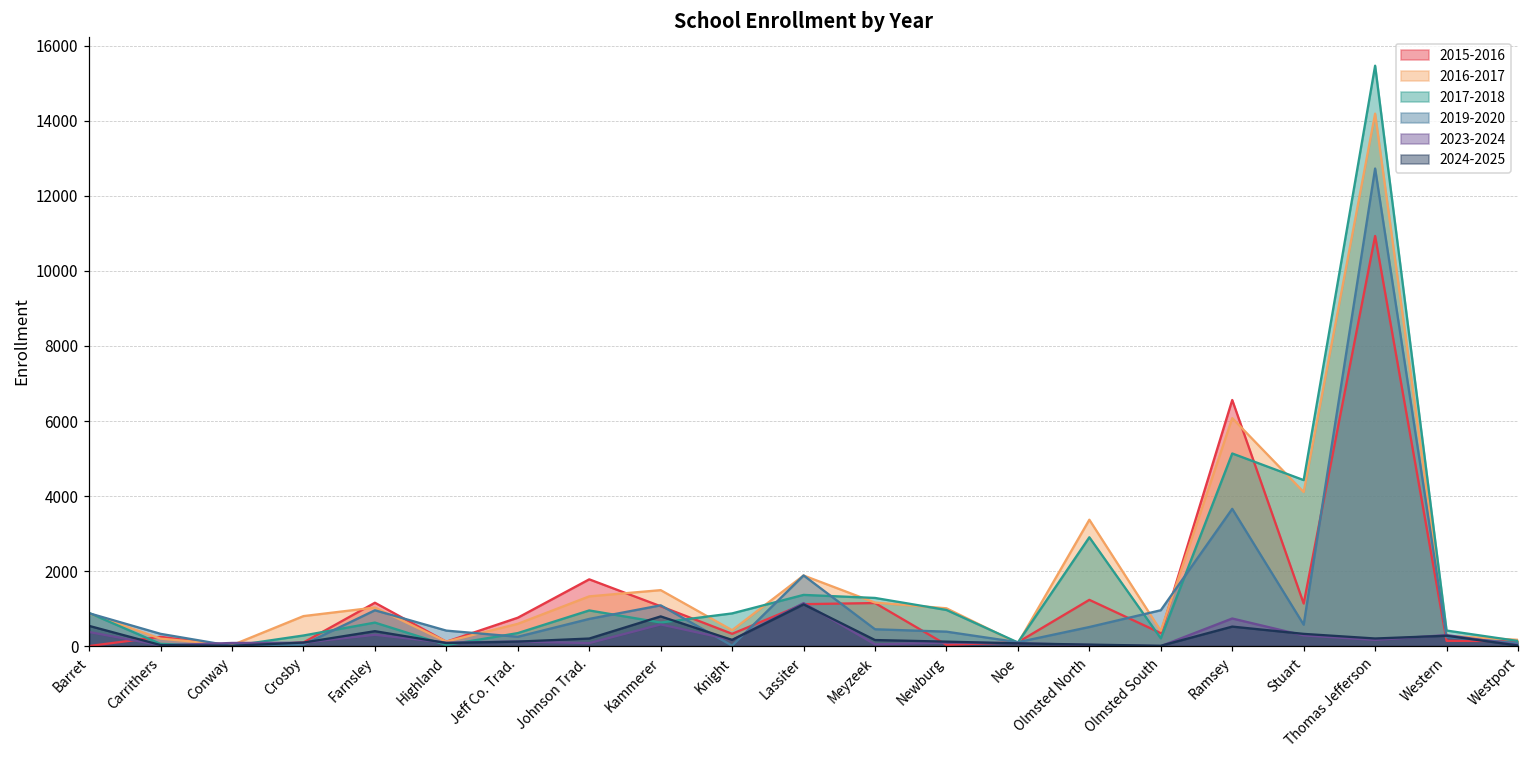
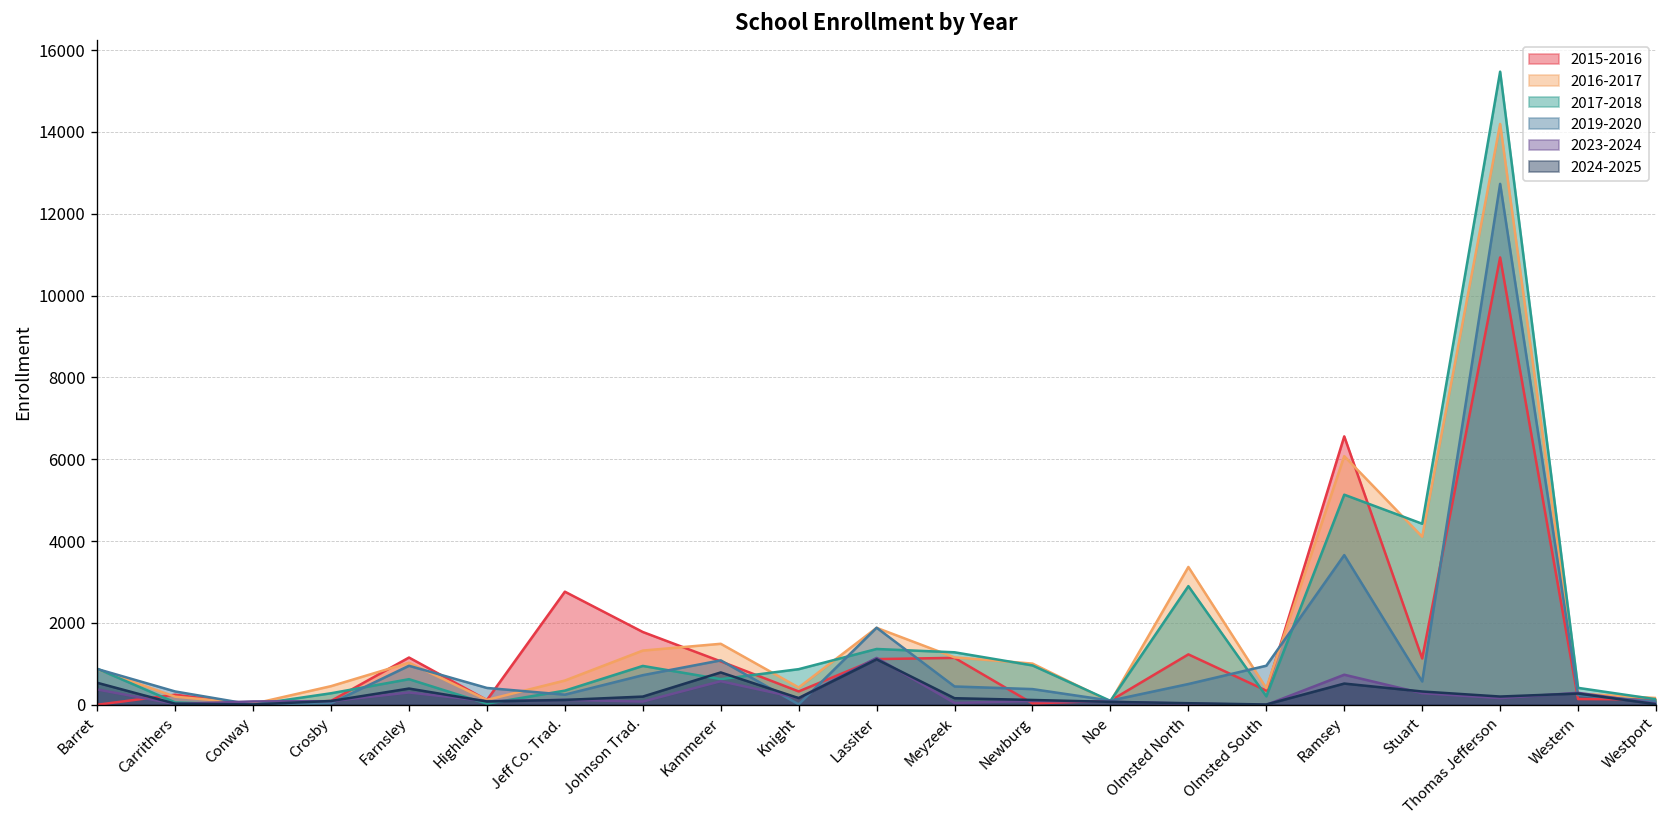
2016-2017, Crosby: 800 -> 500
2015-2016, Jeff Co. Trad.: 800 -> 2800
